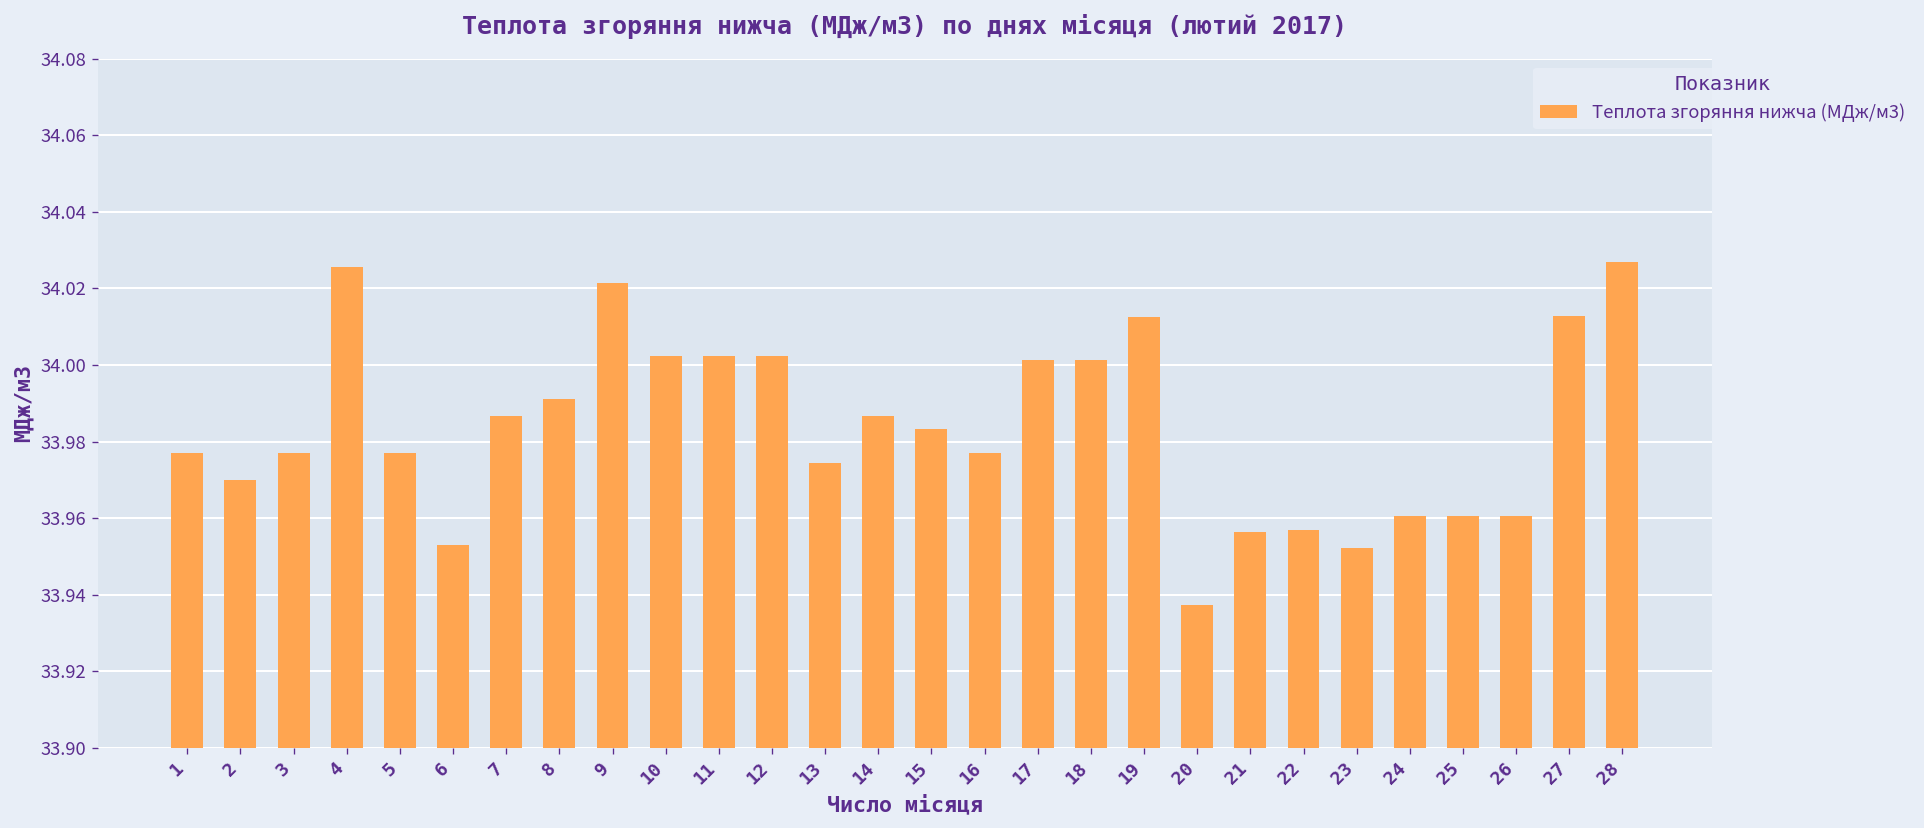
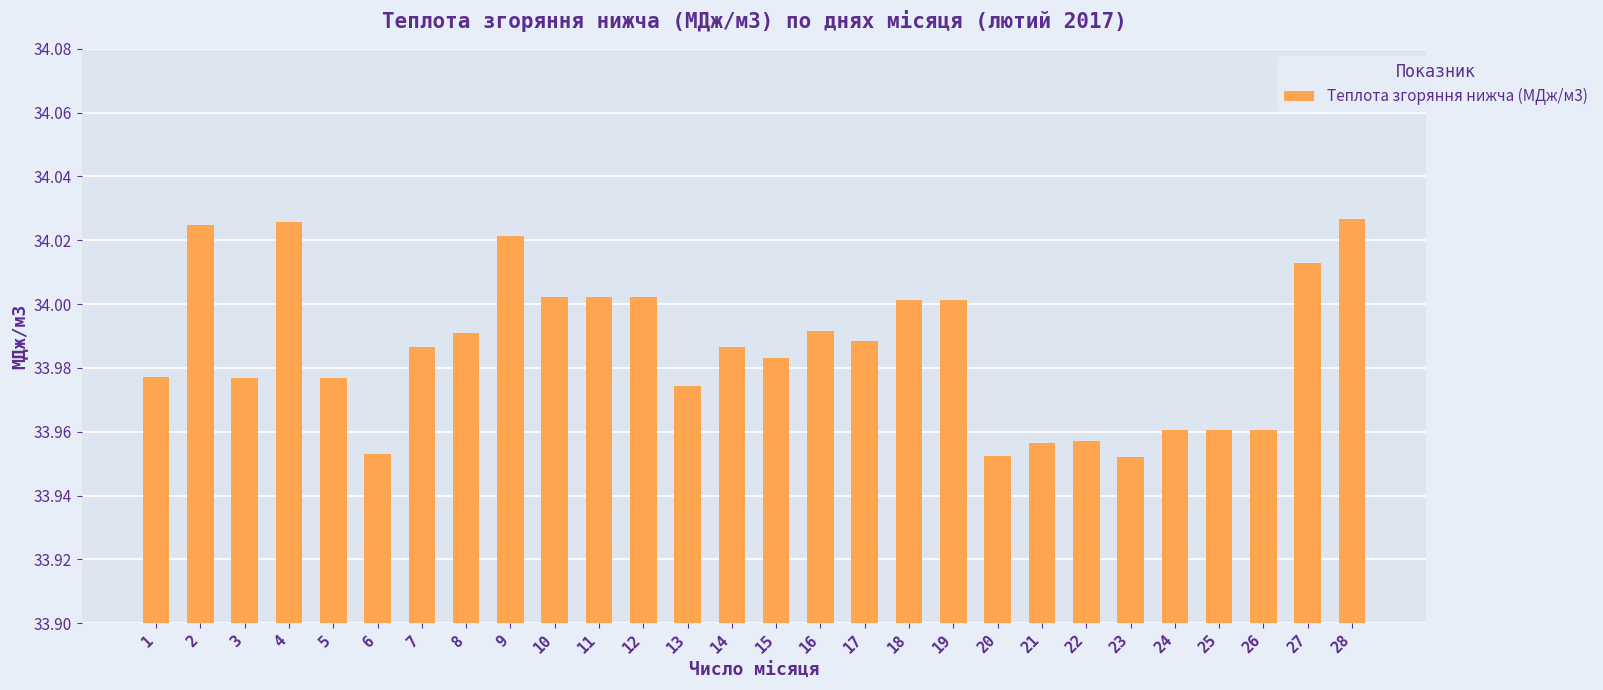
2: 33.970 -> 34.025
16: 33.977 -> 33.992
17: 34.001 -> 33.988
19: 34.013 -> 34.001
20: 33.937 -> 33.953
